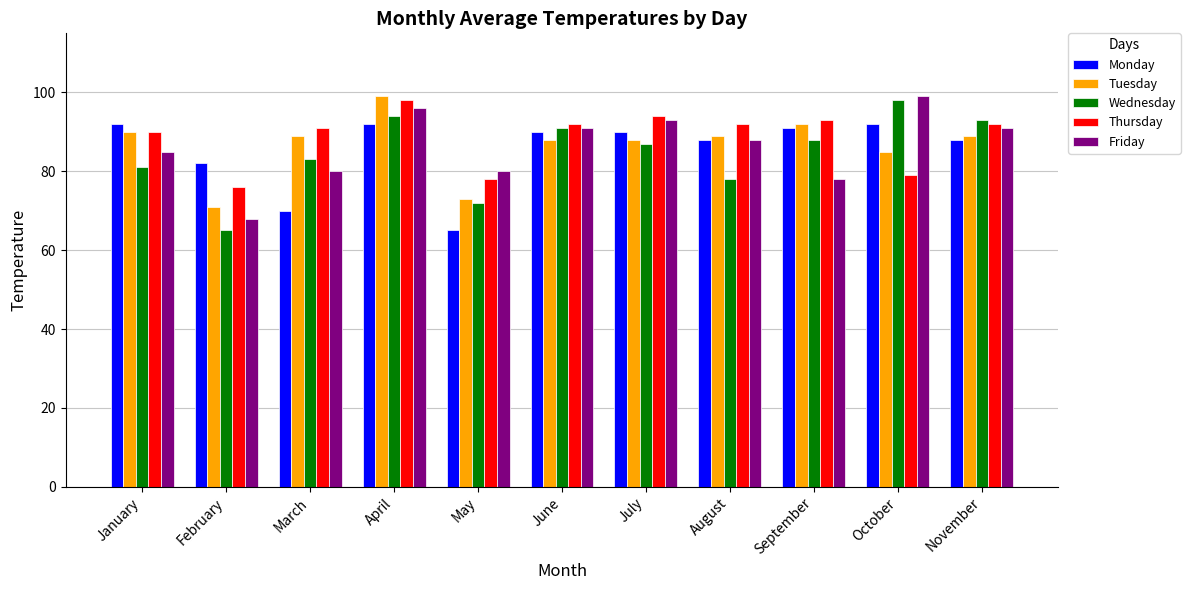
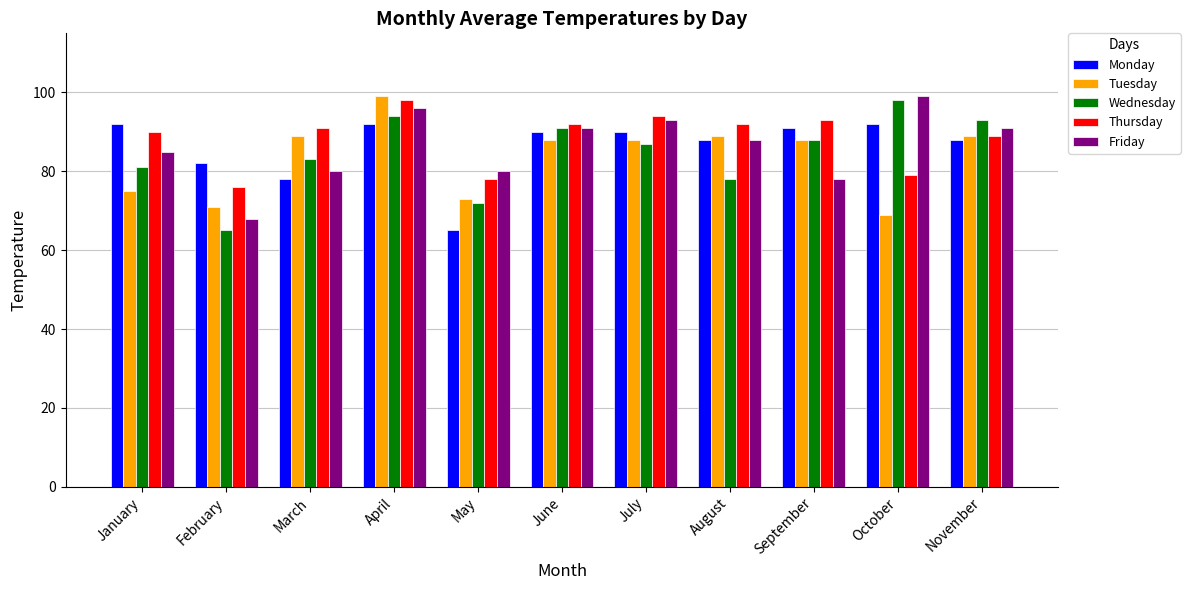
Tuesday, January: 90 -> 75
Monday, March: 70 -> 78
Tuesday, September: 92 -> 88
Tuesday, October: 85 -> 69
Thursday, November: 92 -> 89
